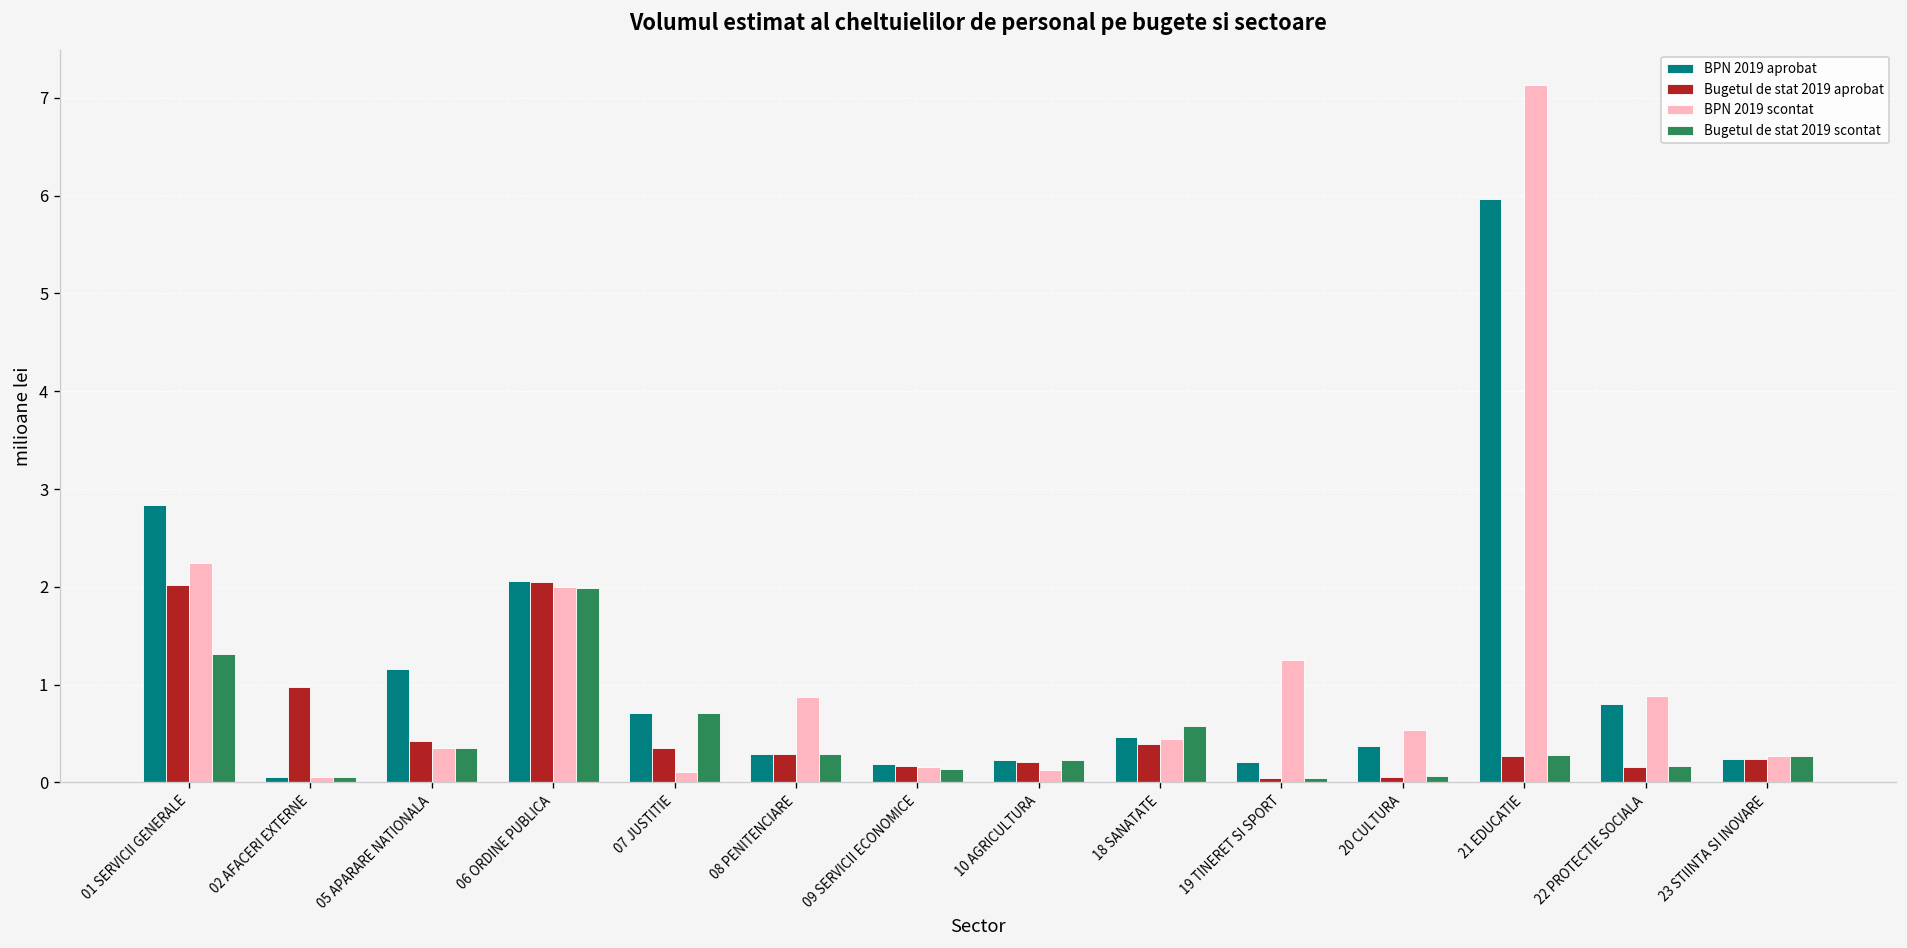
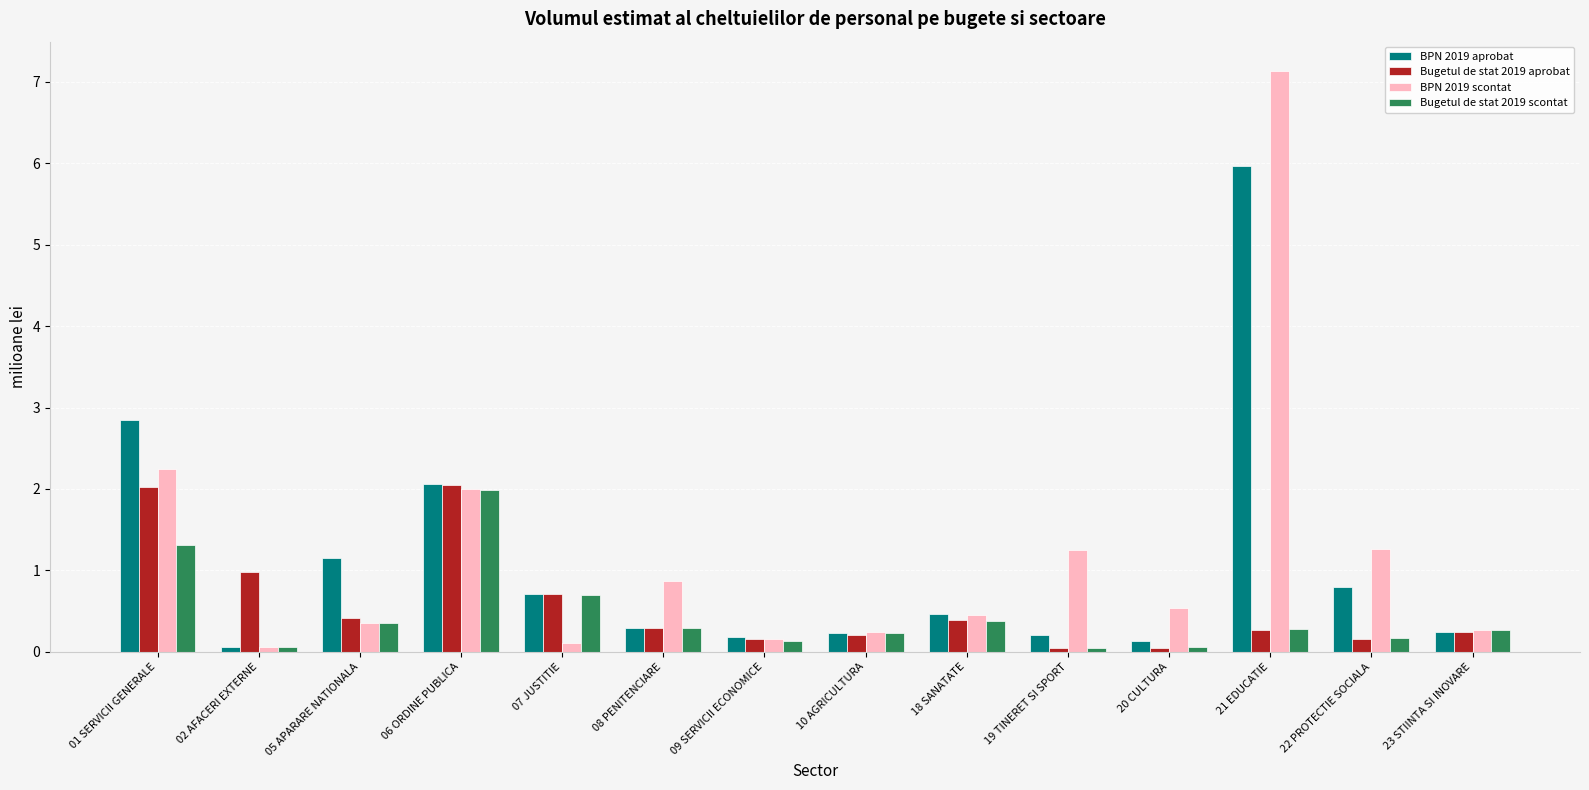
Bugetul de stat 2019 aprobat, 07 JUSTITIE: 0.4 -> 0.7
BPN 2019 scontat, 10 AGRICULTURA: 0.1 -> 0.2
Bugetul de stat 2019 scontat, 18 SANATATE: 0.6 -> 0.4
BPN 2019 aprobat, 20 CULTURA: 0.4 -> 0.1
BPN 2019 scontat, 22 PROTECTIE SOCIALA: 0.9 -> 1.3
